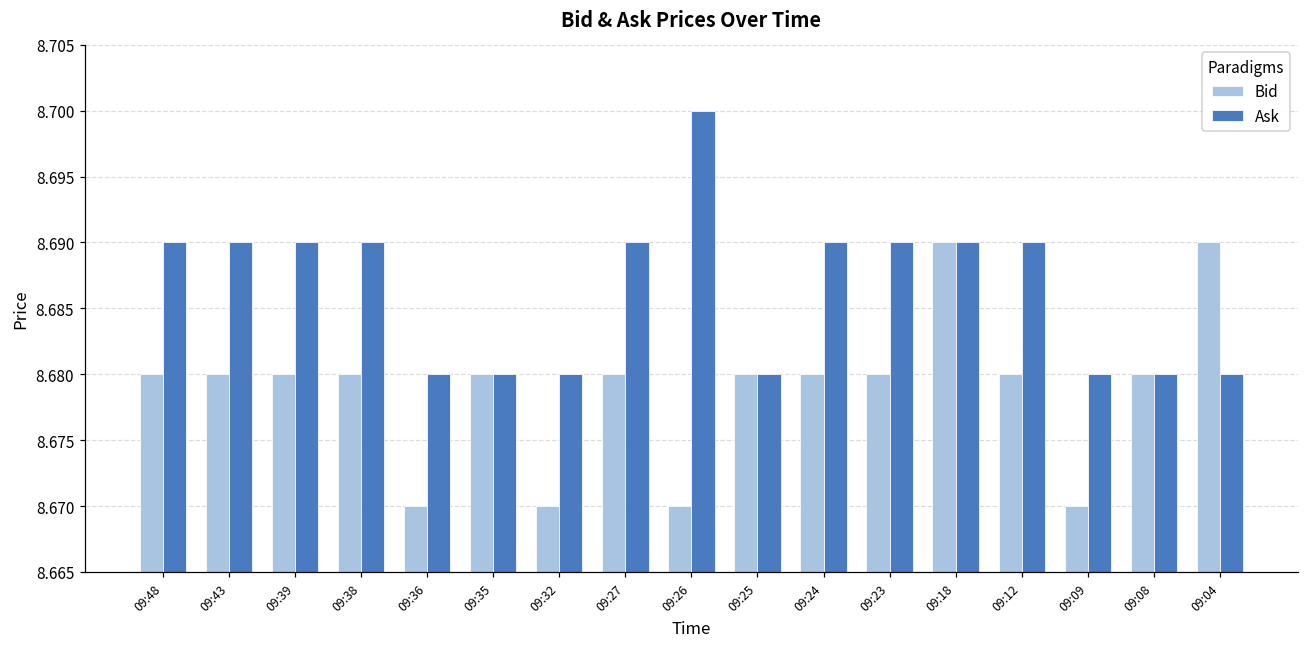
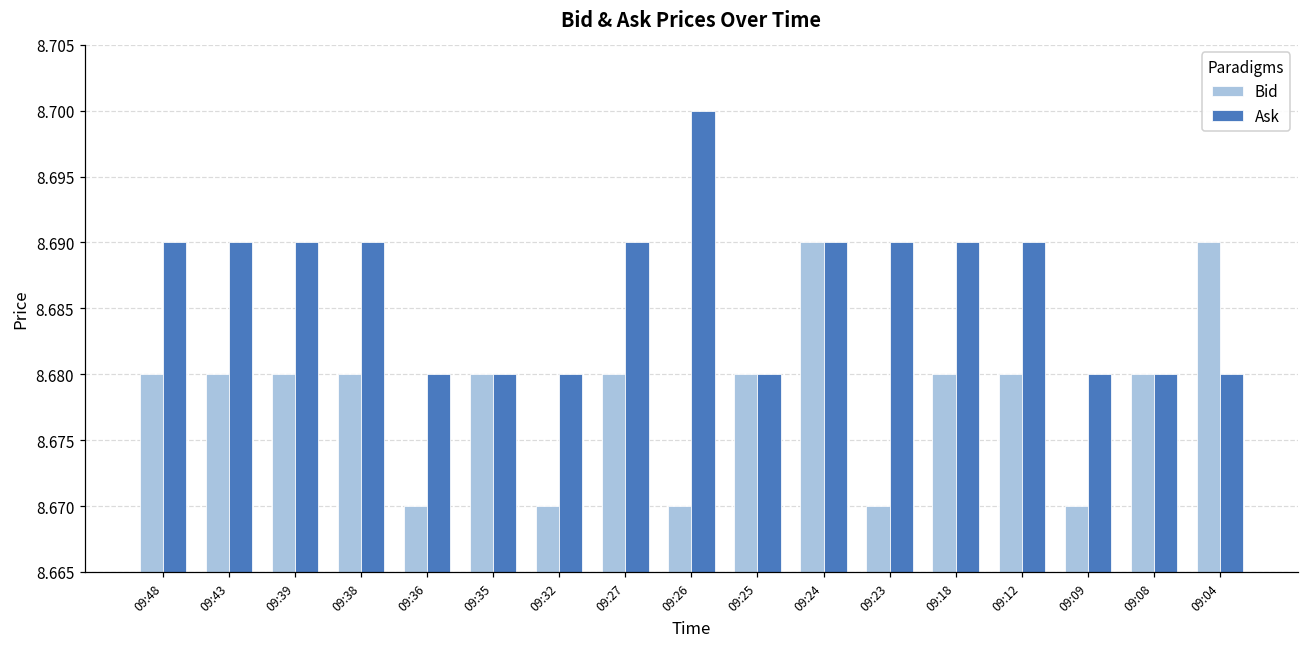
Bid, 09:24: 8.68 -> 8.69
Bid, 09:23: 8.68 -> 8.67
Bid, 09:18: 8.69 -> 8.68
